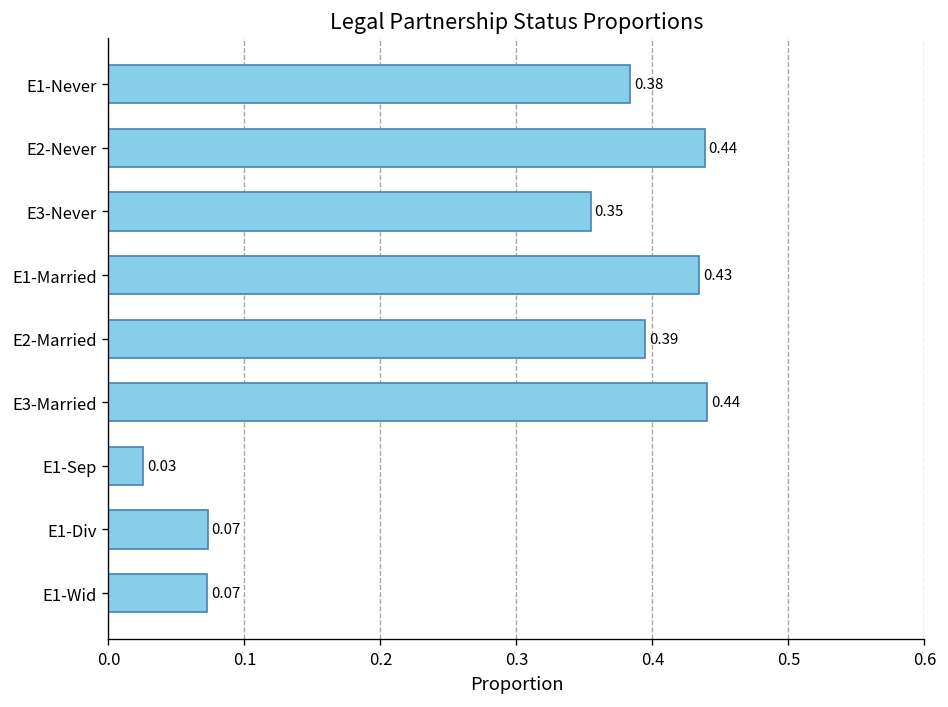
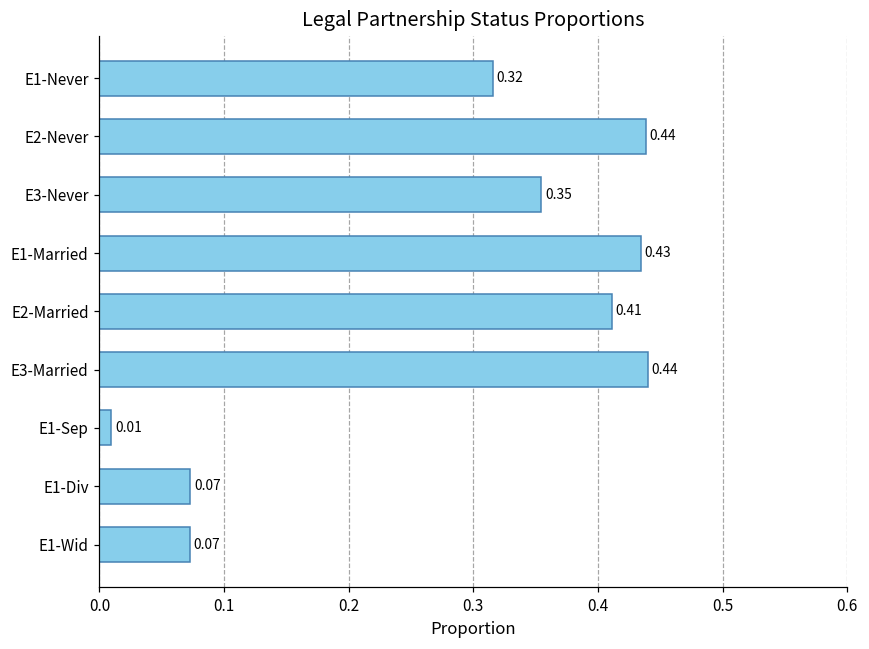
E1-Never: 0.38 -> 0.32
E2-Married: 0.39 -> 0.41
E1-Sep: 0.03 -> 0.01
